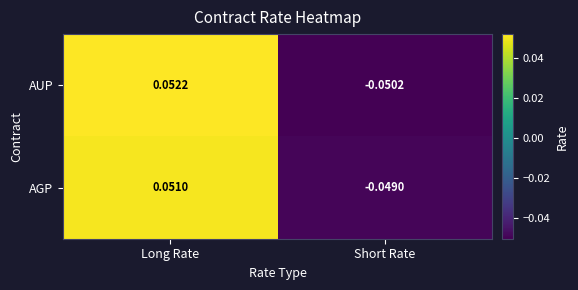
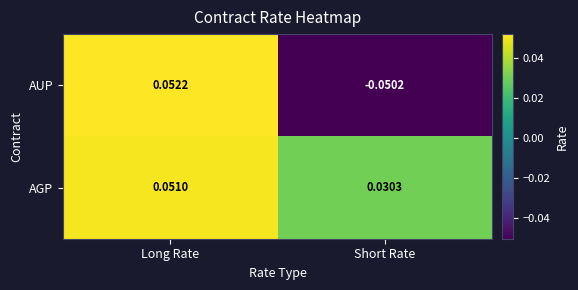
AGP, Short Rate: -0.0490 -> 0.0303
